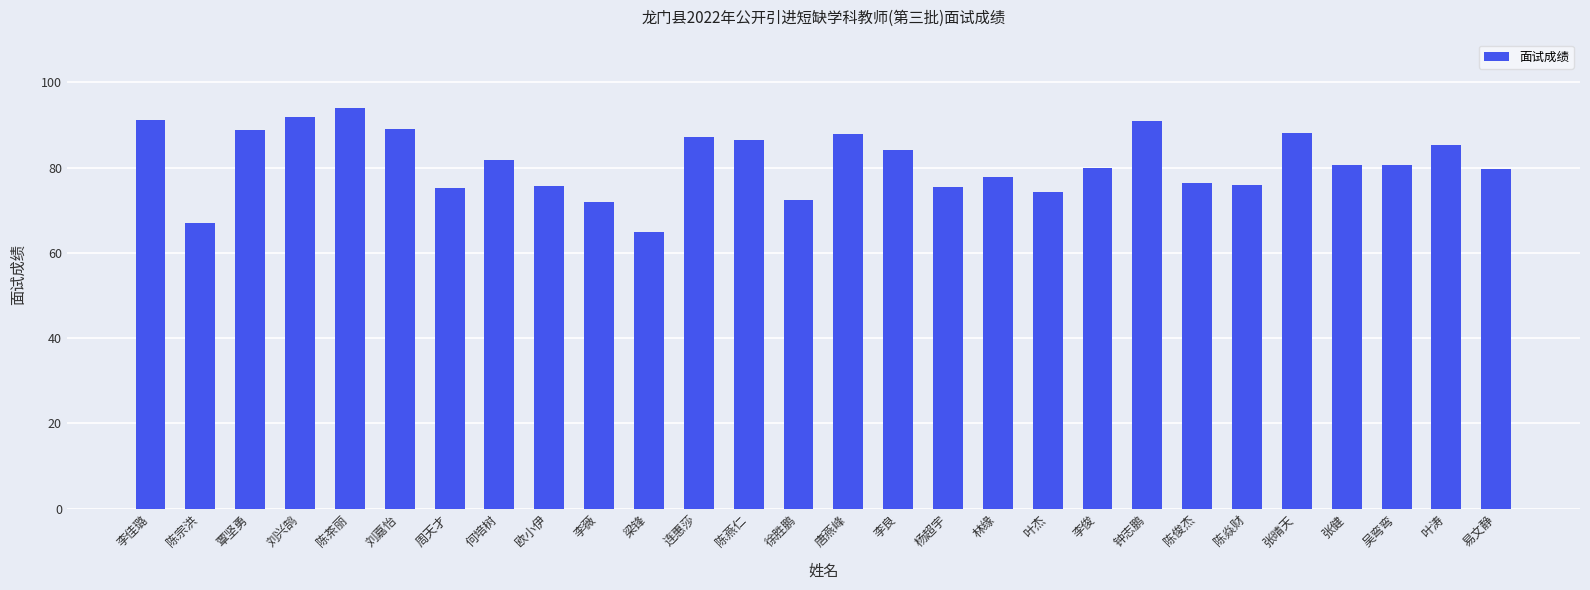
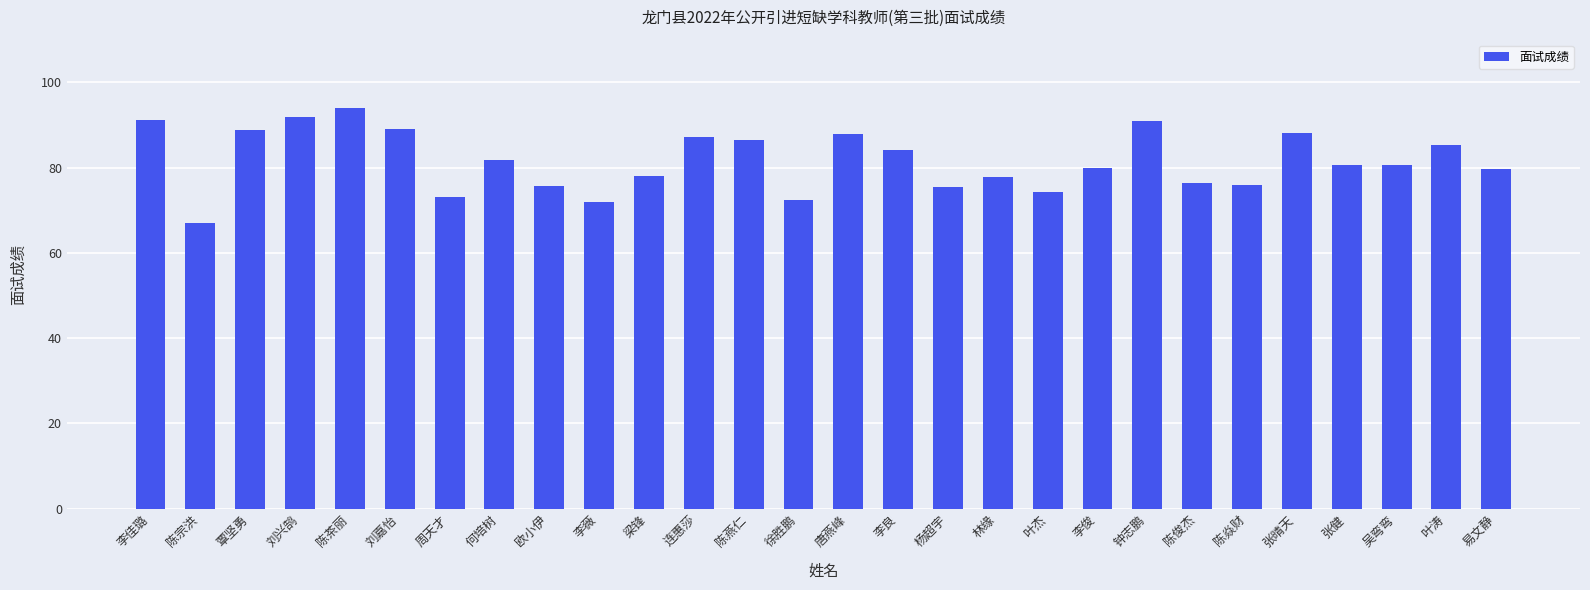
周天才: 75 -> 73
梁锋: 65 -> 78
